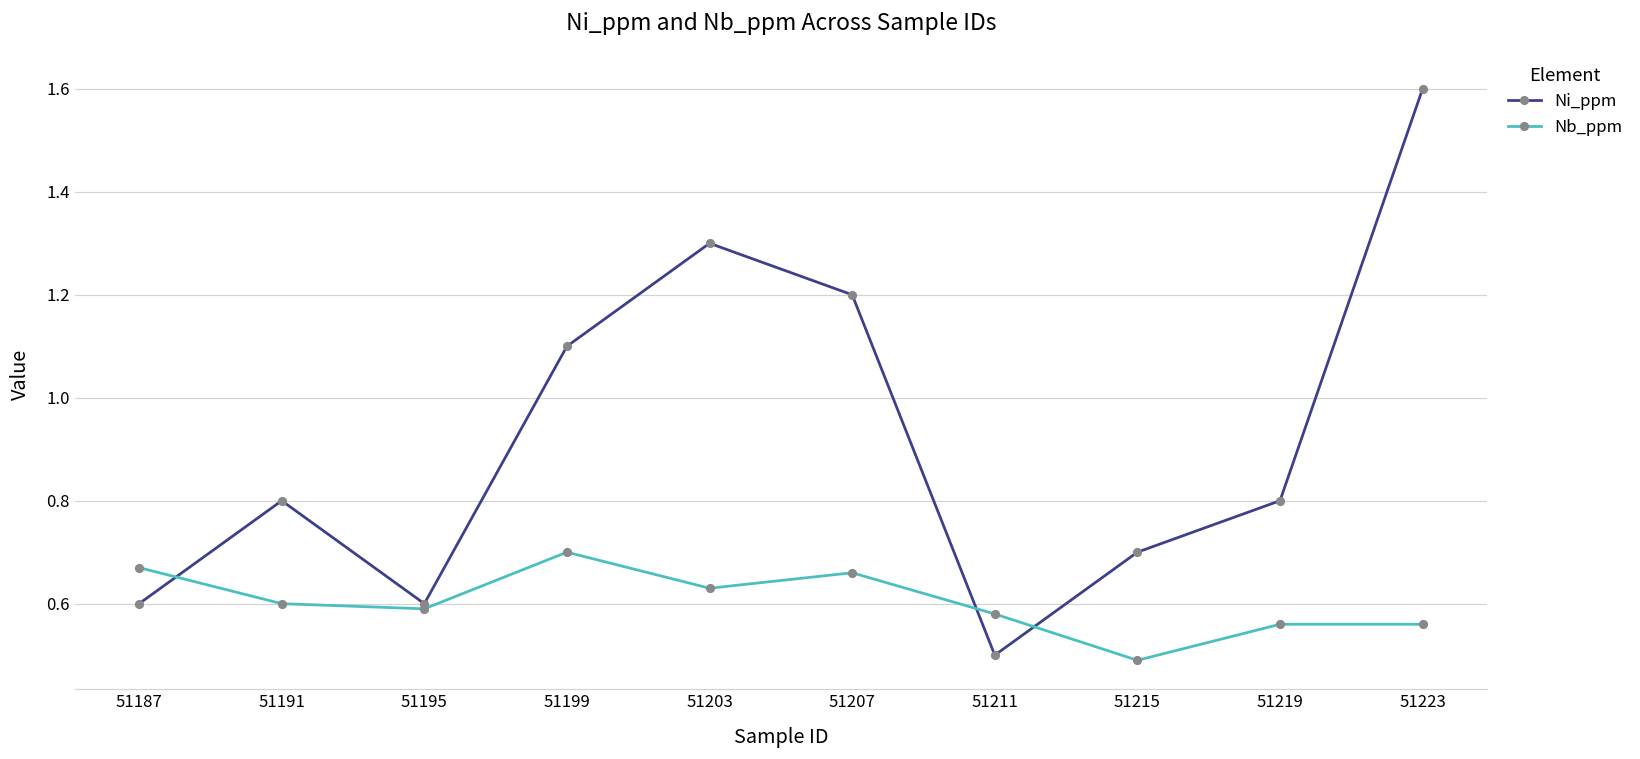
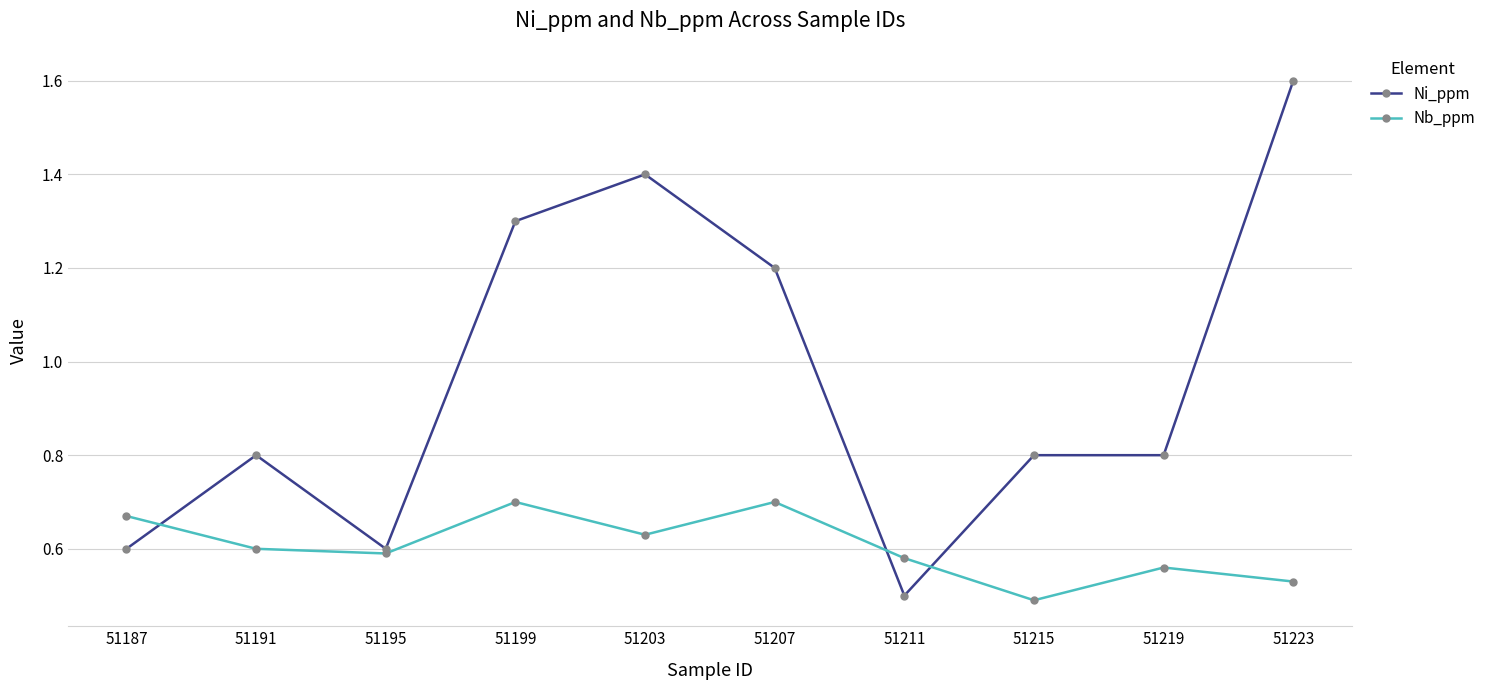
Ni_ppm, 51199: 1.1 -> 1.3
Ni_ppm, 51203: 1.3 -> 1.4
Nb_ppm, 51207: 0.66 -> 0.70
Ni_ppm, 51215: 0.7 -> 0.8
Nb_ppm, 51223: 0.56 -> 0.53
